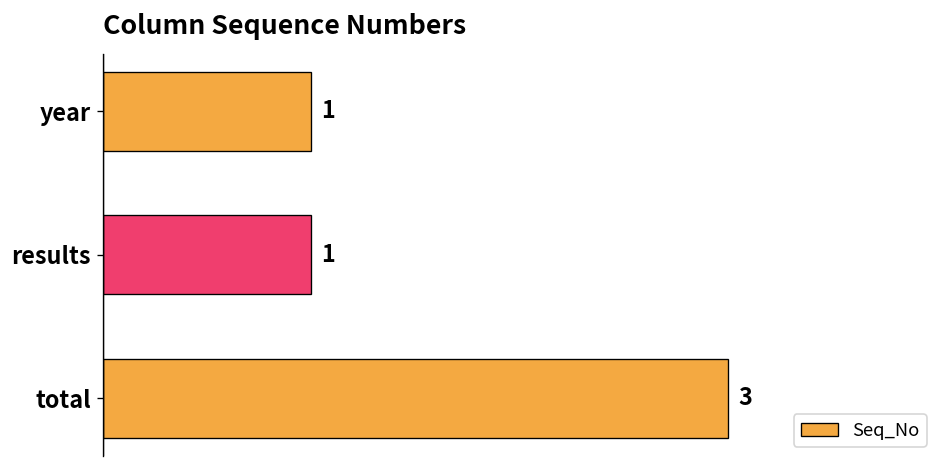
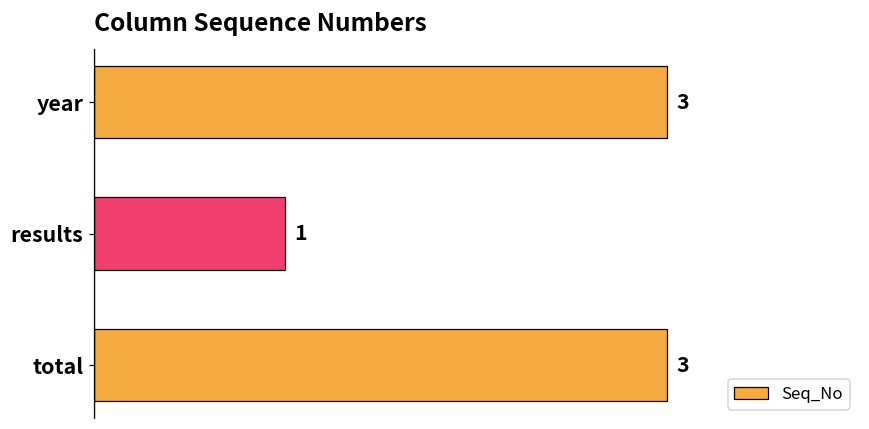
year: 1 -> 3
